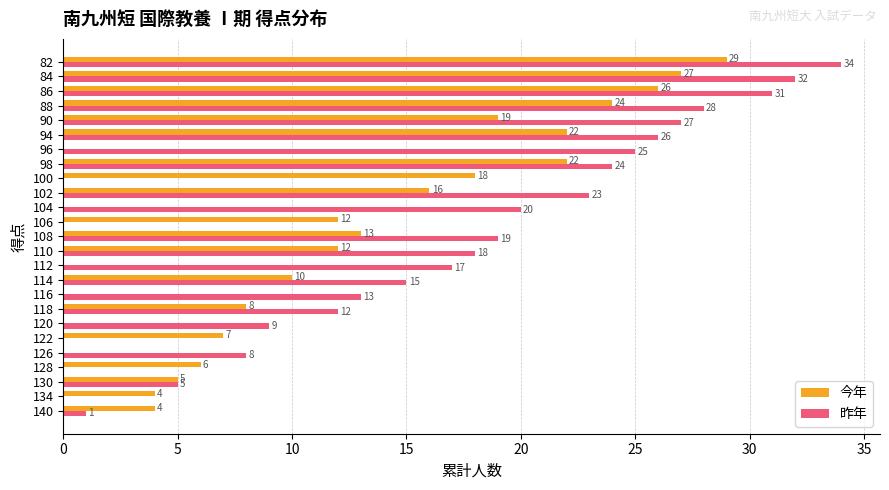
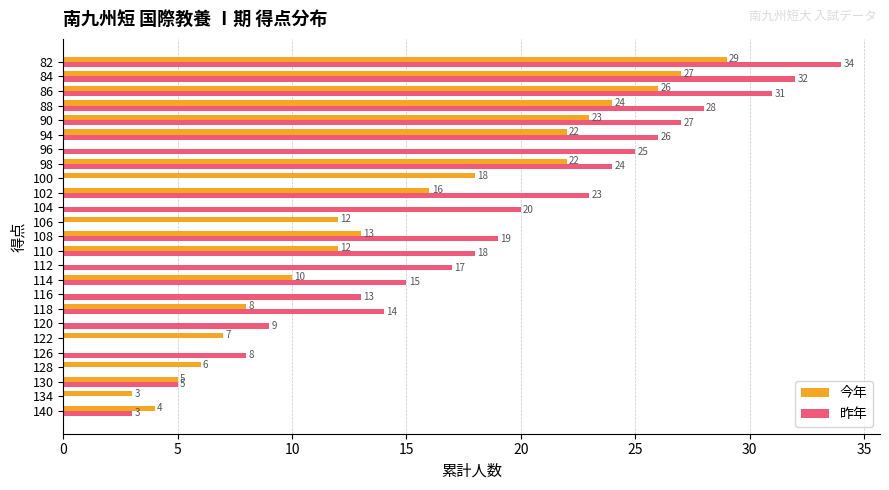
今年, 90: 19 -> 23
昨年, 118: 12 -> 14
今年, 134: 4 -> 3
昨年, 140: 1 -> 3
